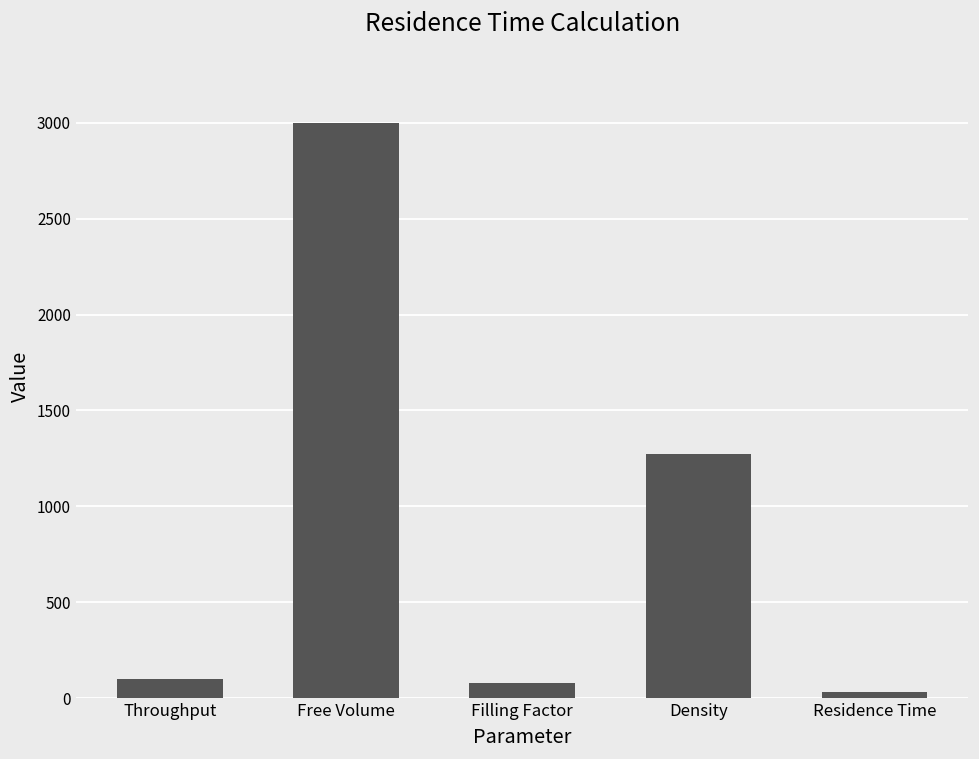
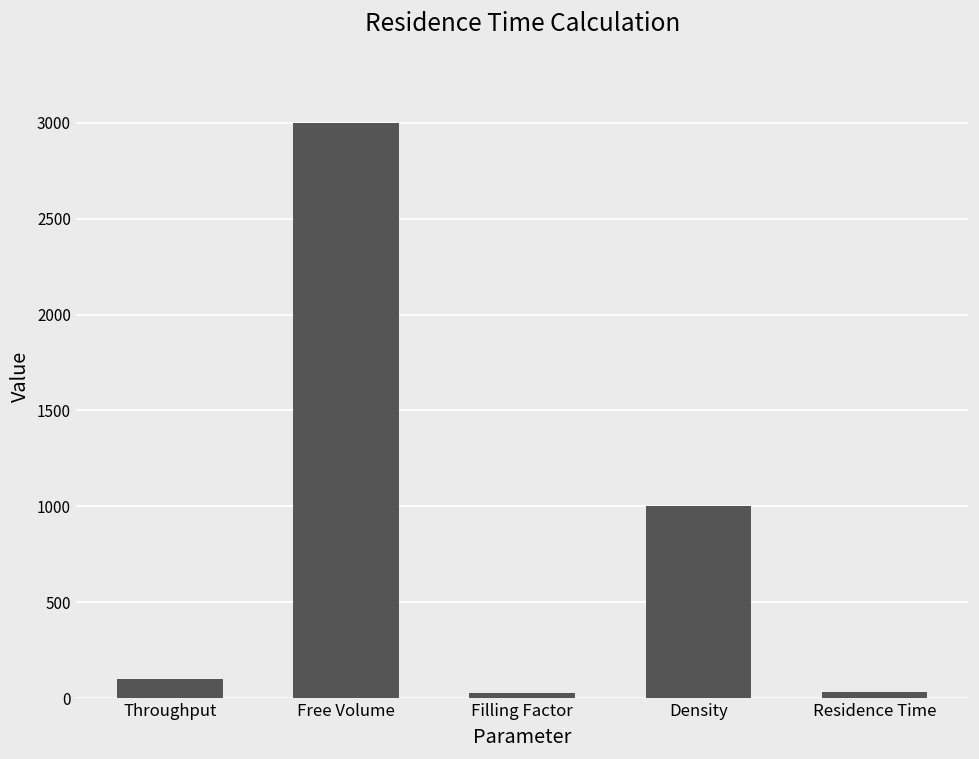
Filling Factor: 80 -> 30
Density: 1270 -> 1000
